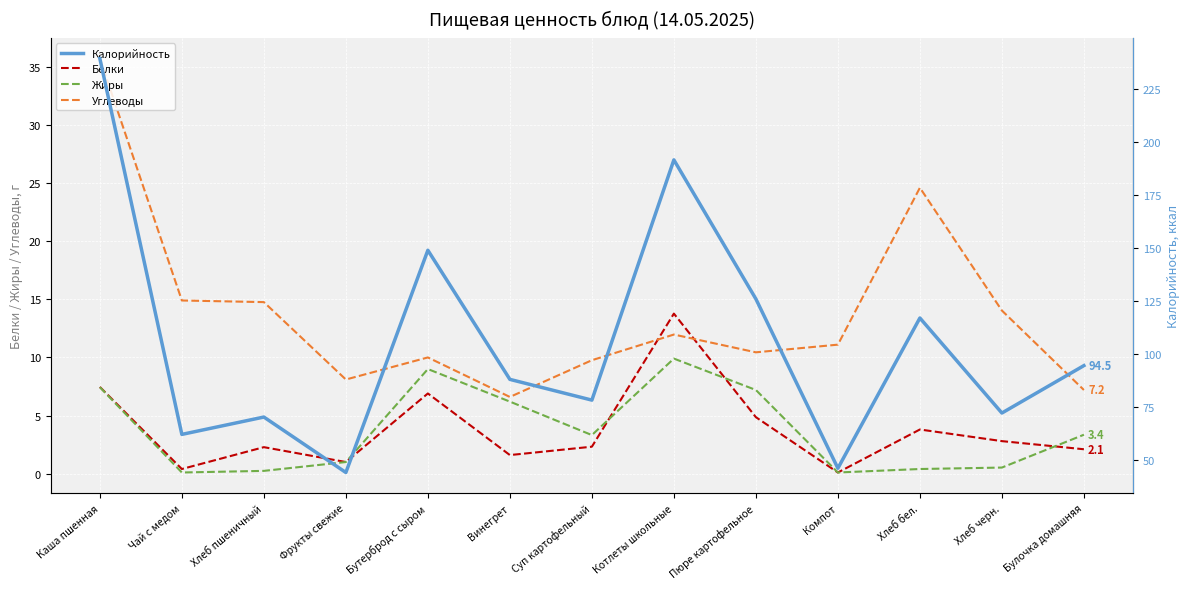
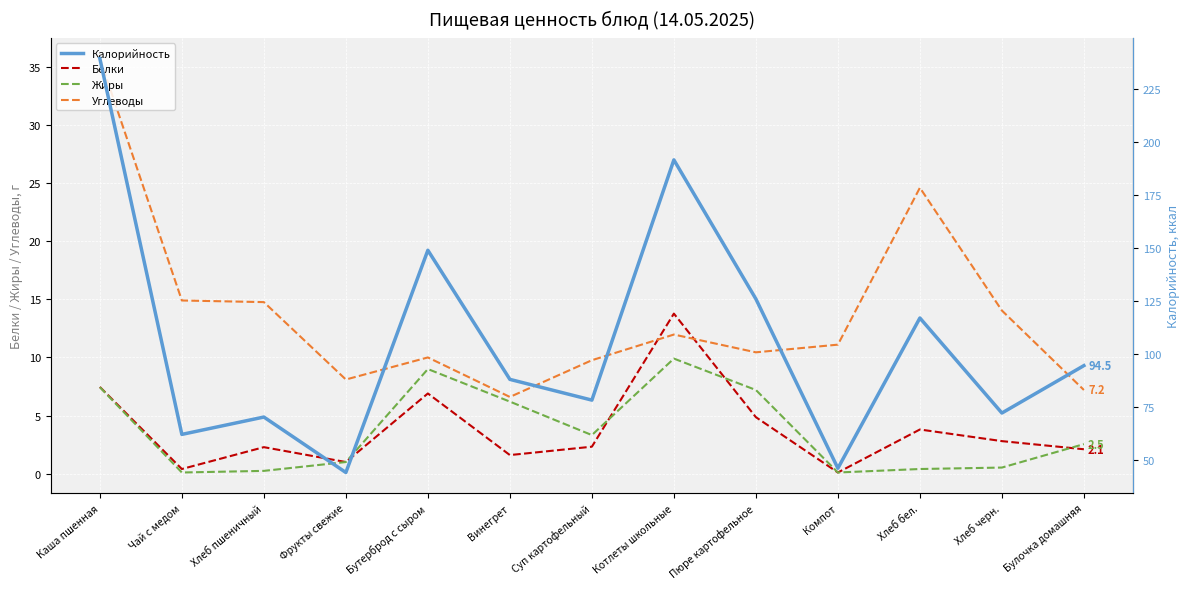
Жиры, Булочка домашняя: 3.4 -> 2.5
